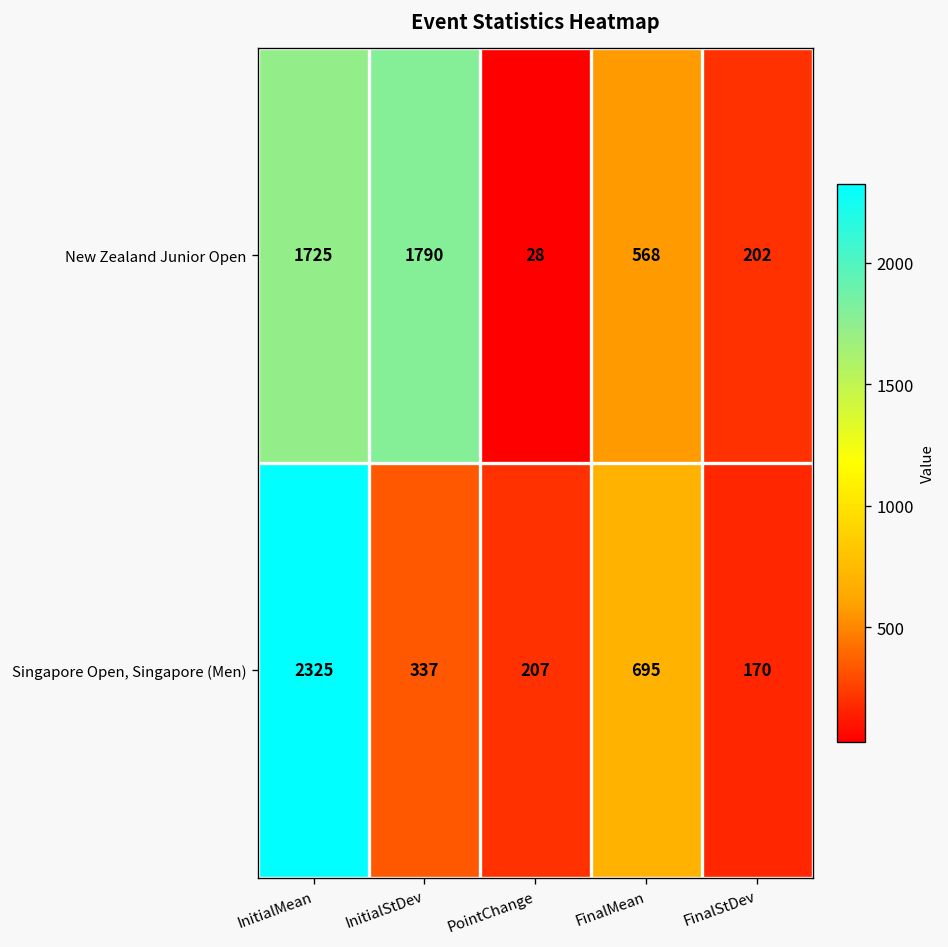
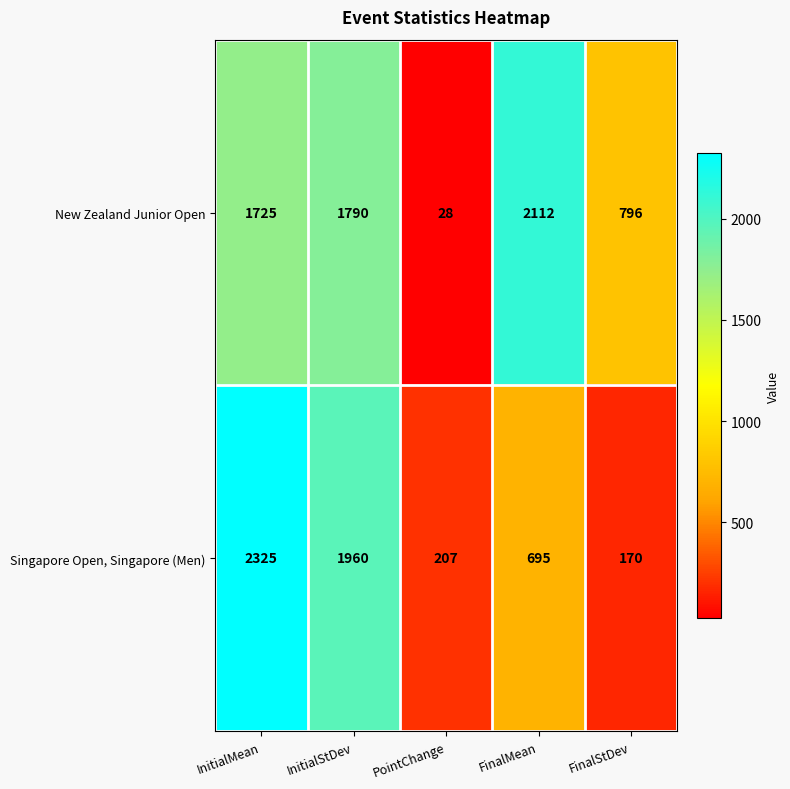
New Zealand Junior Open, FinalMean: 568 -> 2112
New Zealand Junior Open, FinalStDev: 202 -> 796
Singapore Open, Singapore (Men), InitialStDev: 337 -> 1960
